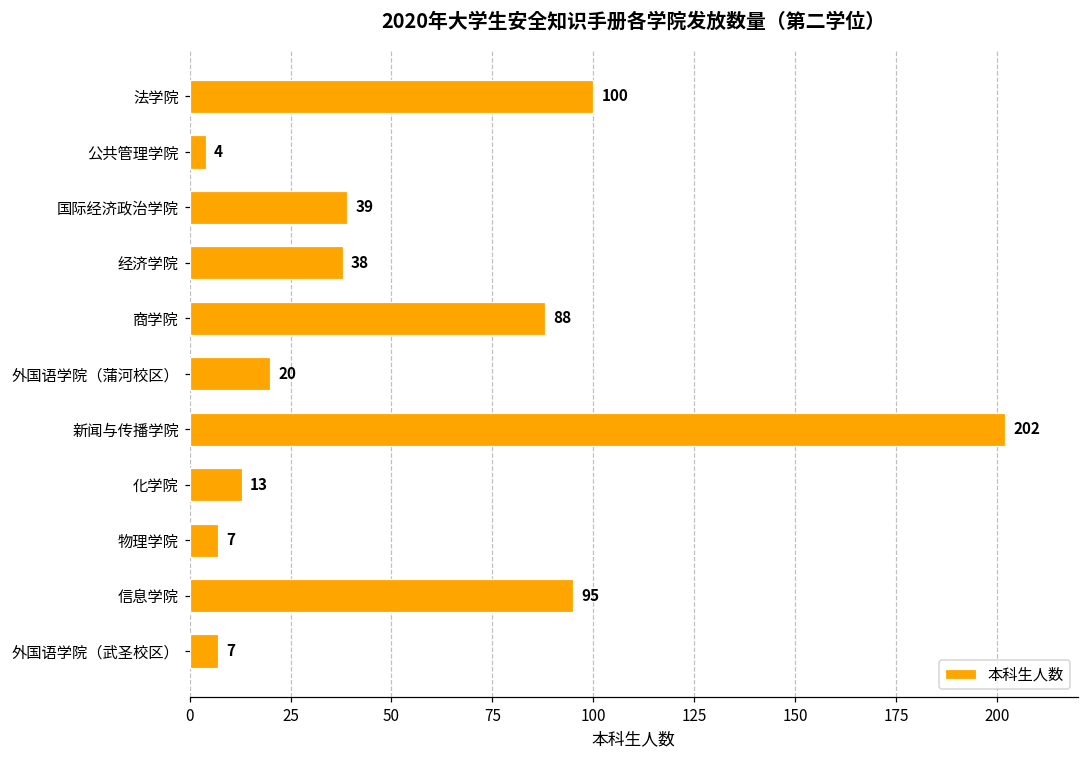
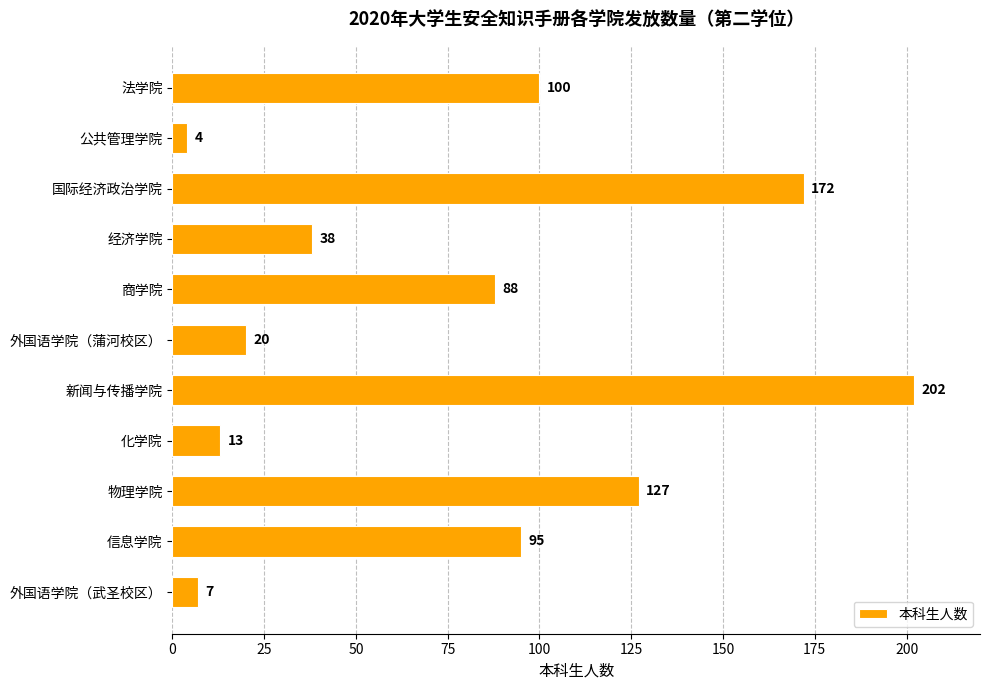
国际经济政治学院: 39 -> 172
物理学院: 7 -> 127
